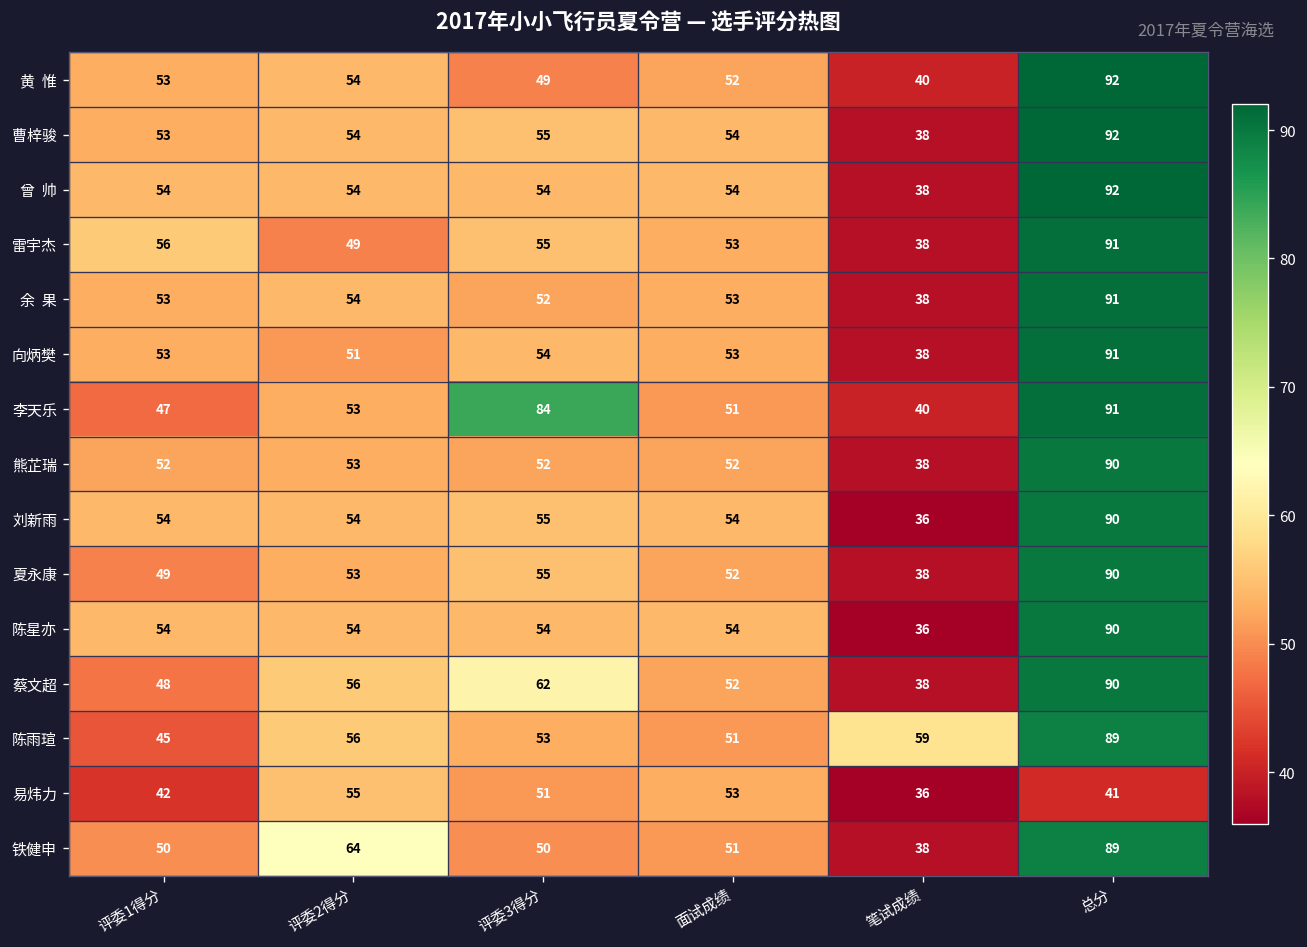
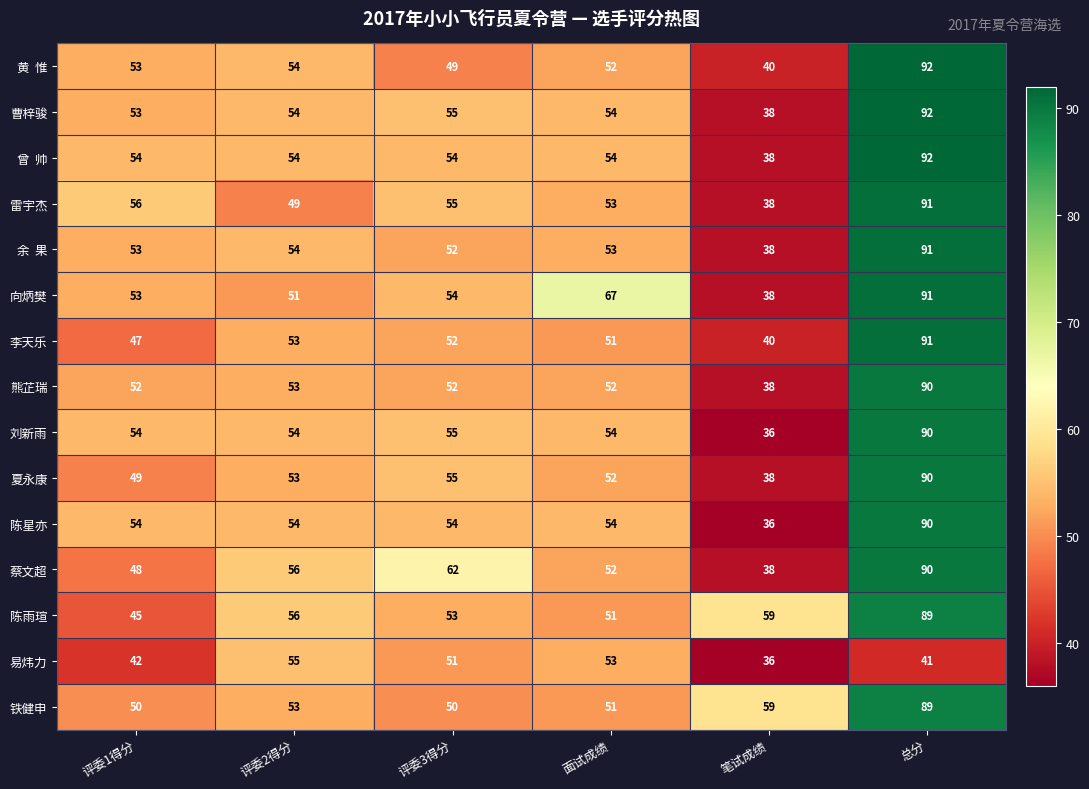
向炳樊, 面试成绩: 53 -> 67
李天乐, 评委3得分: 84 -> 52
铁健申, 评委2得分: 64 -> 53
铁健申, 笔试成绩: 38 -> 59
